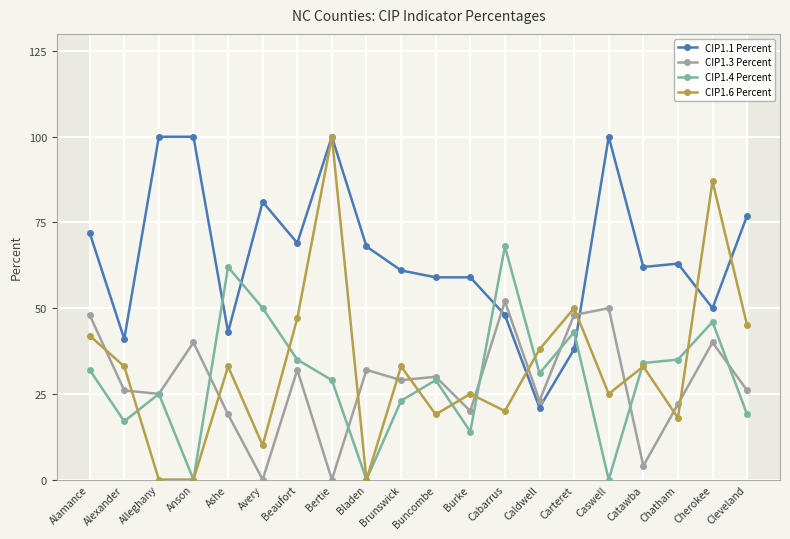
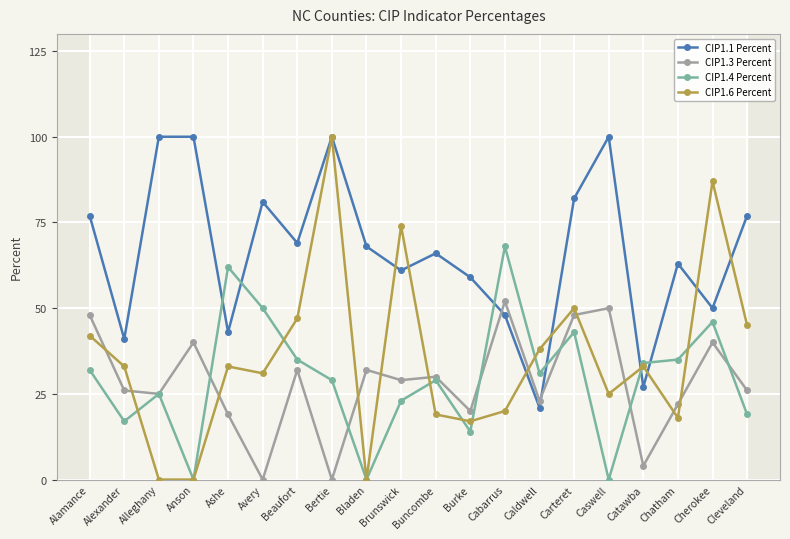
CIP1.1 Percent, Alamance: 72 -> 77
CIP1.6 Percent, Avery: 10 -> 31
CIP1.6 Percent, Brunswick: 33 -> 74
CIP1.1 Percent, Buncombe: 59 -> 66
CIP1.6 Percent, Burke: 25 -> 17
CIP1.1 Percent, Carteret: 38 -> 82
CIP1.1 Percent, Catawba: 62 -> 27
